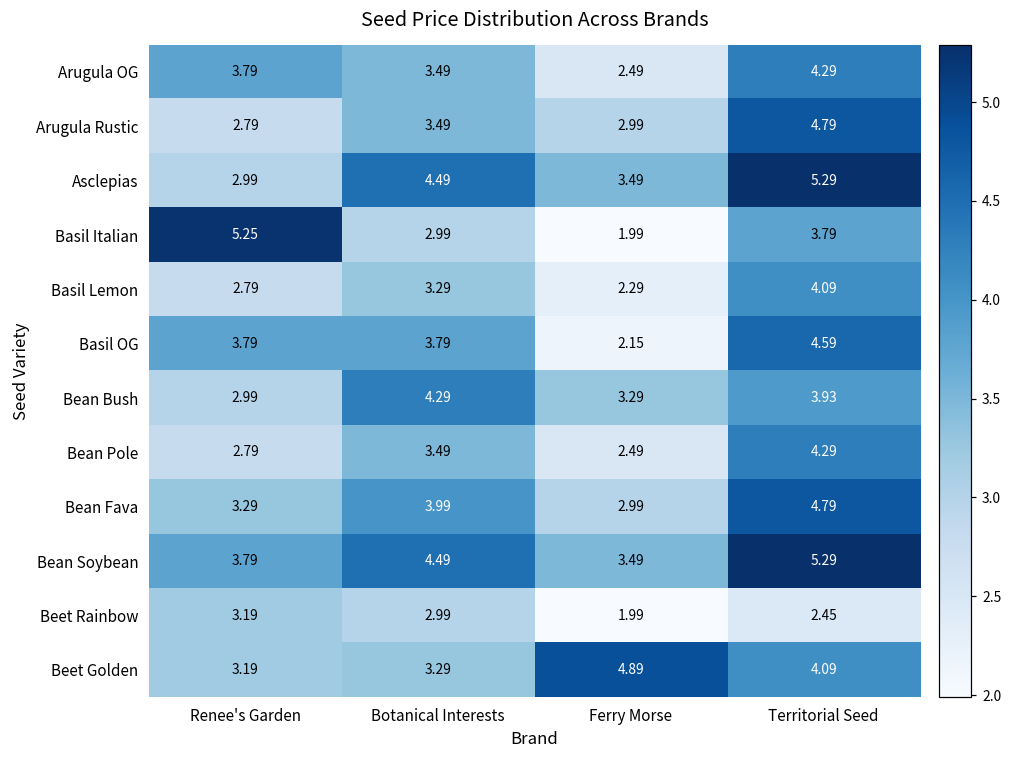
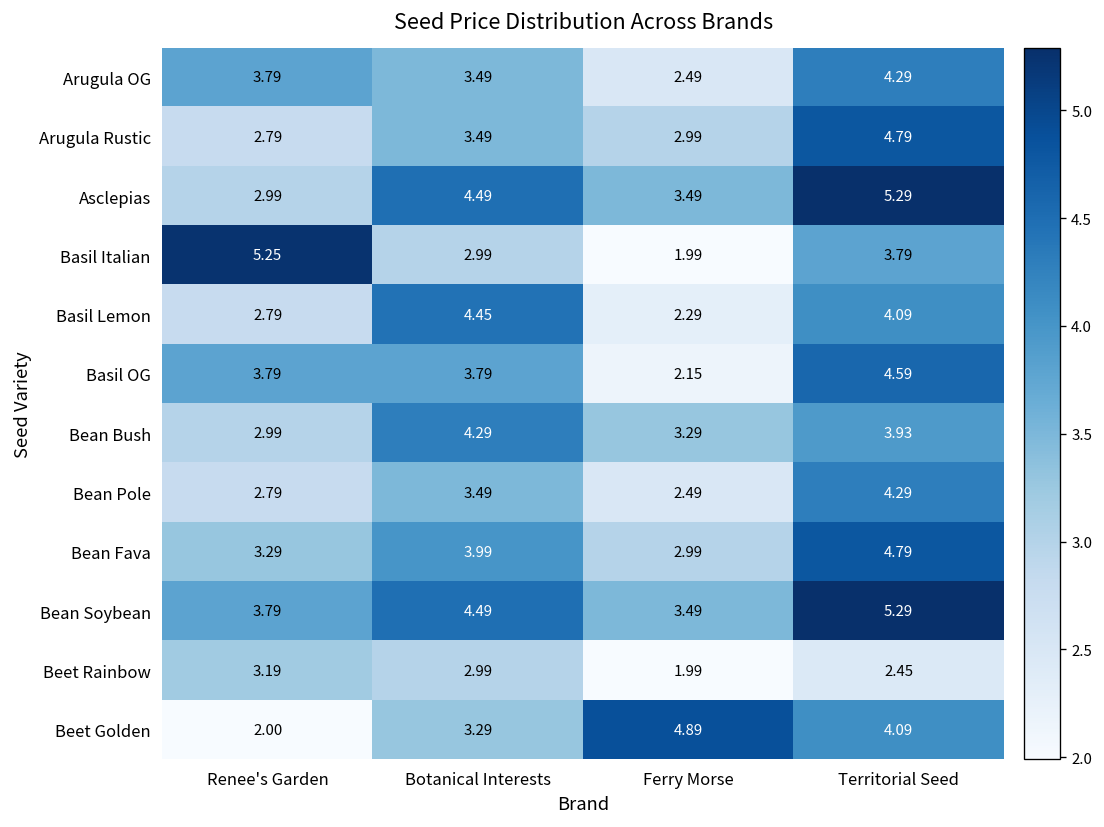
Basil Lemon, Botanical Interests: 3.29 -> 4.45
Beet Golden, Renee's Garden: 3.19 -> 2.00
